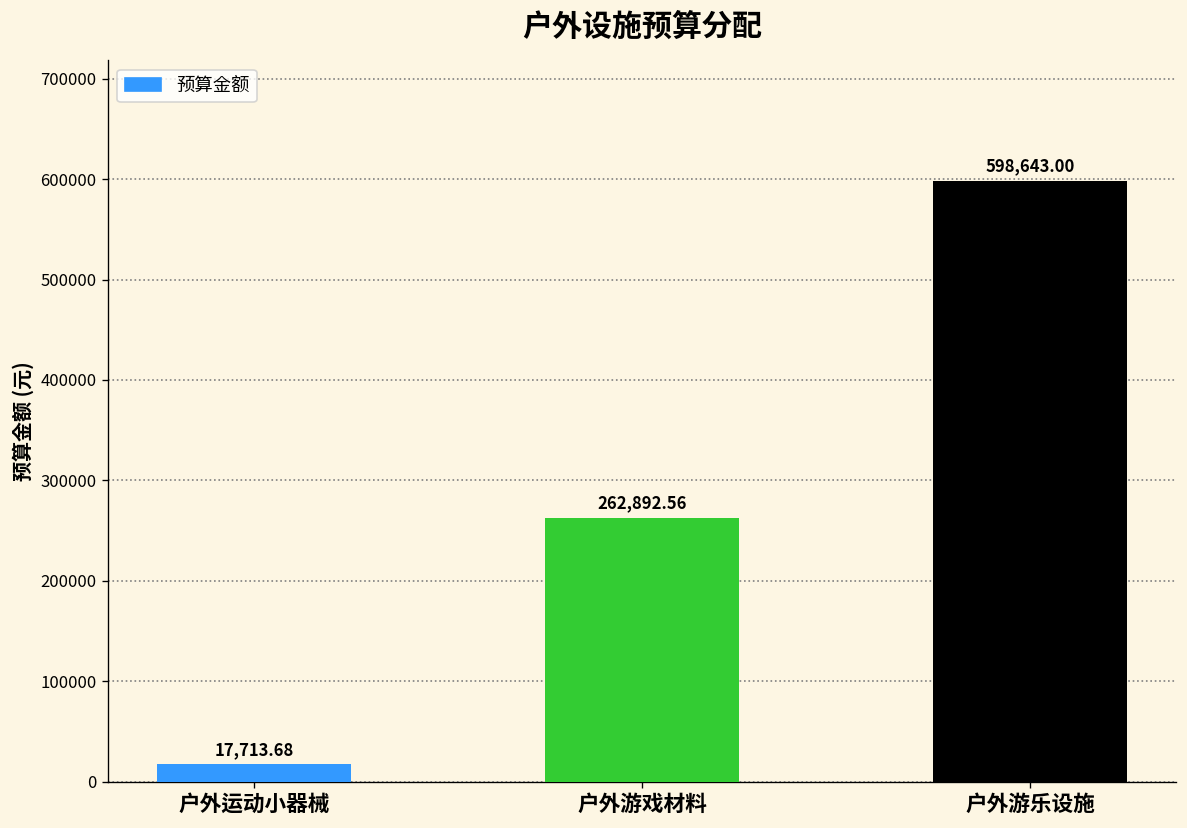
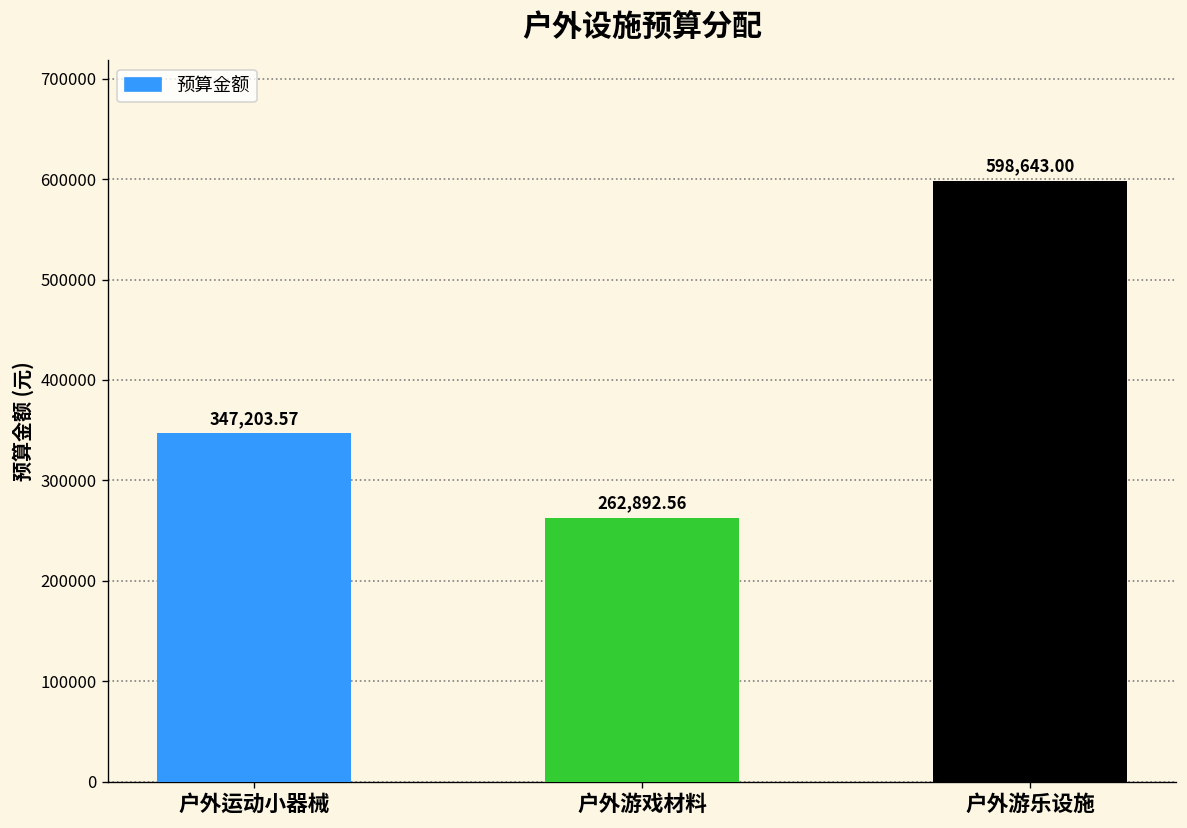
户外运动小器械: 17,713.68 -> 347,203.57
